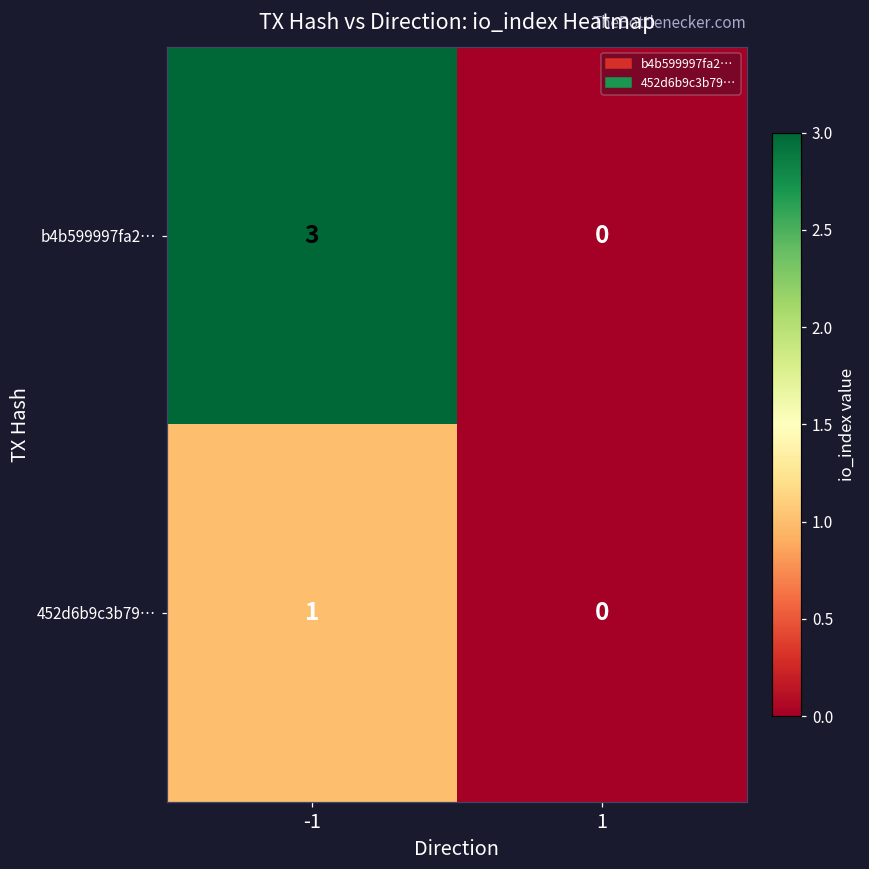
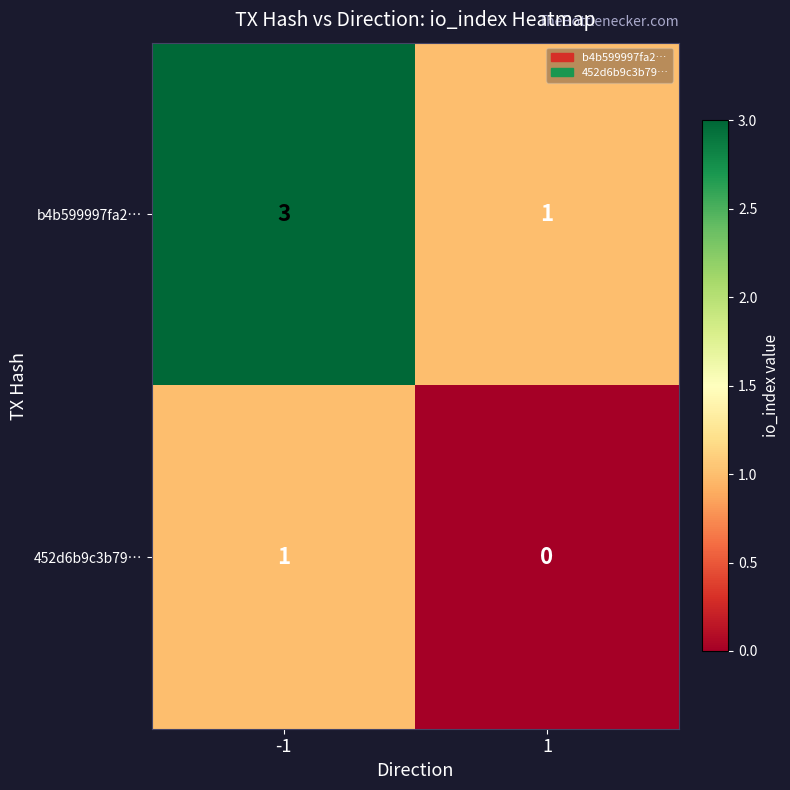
b4b599997fa2…, 1: 0 -> 1
